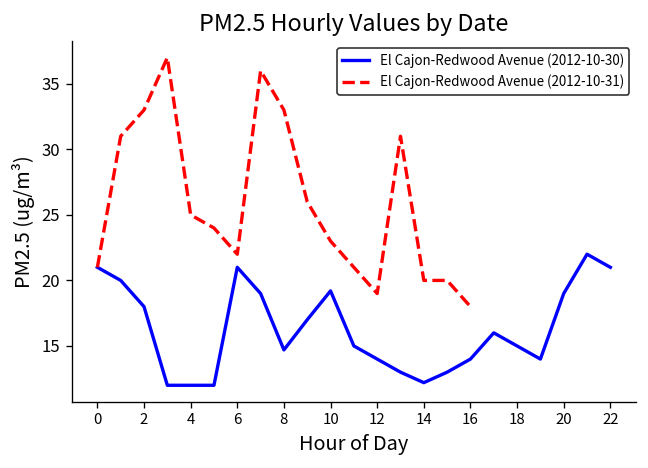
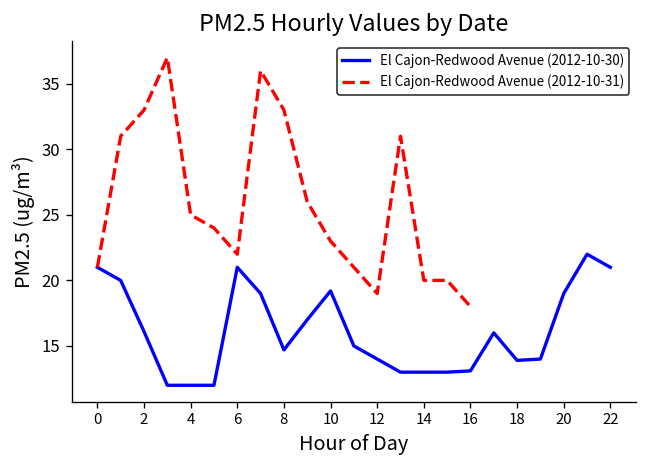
El Cajon-Redwood Avenue (2012-10-30), 2: 18.0 -> 16.1
El Cajon-Redwood Avenue (2012-10-30), 14: 12.2 -> 13.0
El Cajon-Redwood Avenue (2012-10-30), 16: 14.0 -> 13.1
El Cajon-Redwood Avenue (2012-10-30), 18: 15.0 -> 13.9
